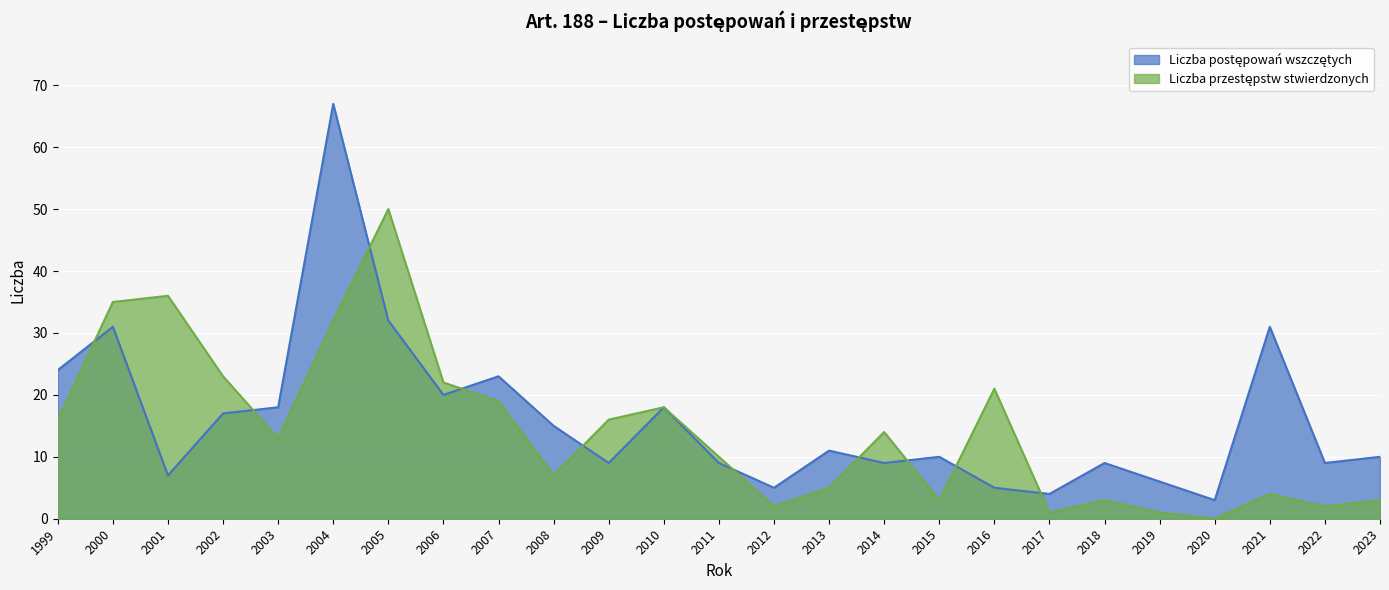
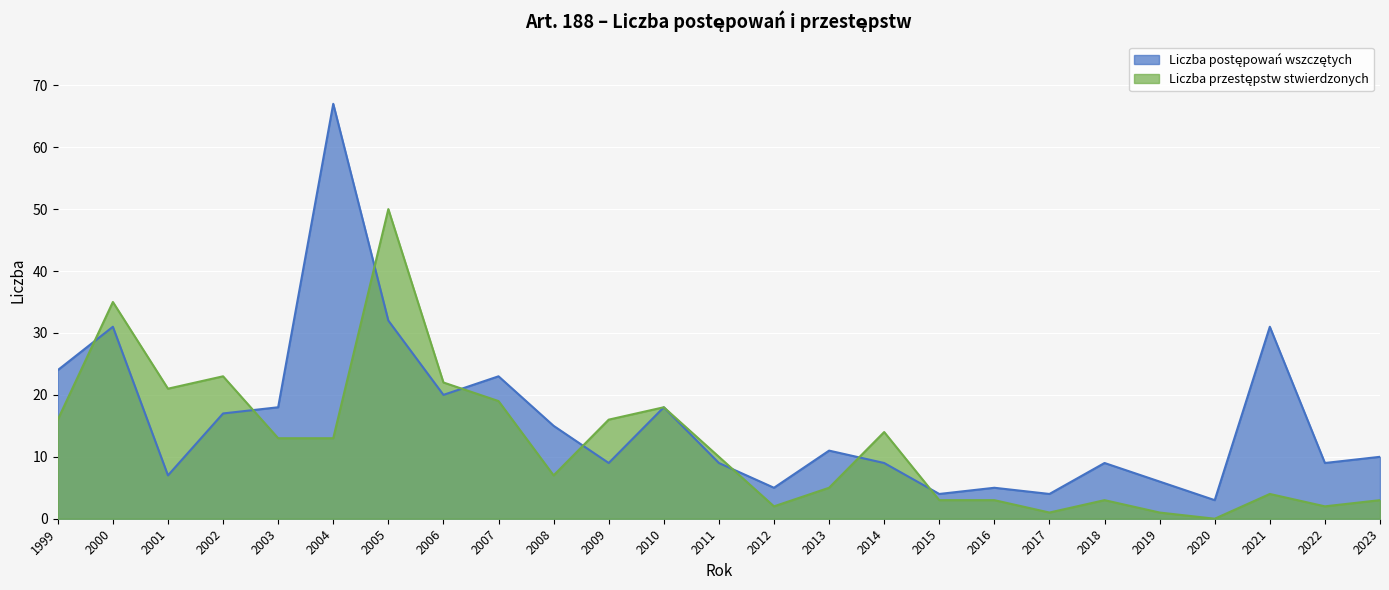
Liczba przestępstw stwierdzonych, 2001: 36 -> 21
Liczba przestępstw stwierdzonych, 2004: 32 -> 13
Liczba postępowań wszczętych, 2015: 10 -> 4
Liczba przestępstw stwierdzonych, 2016: 21 -> 3
